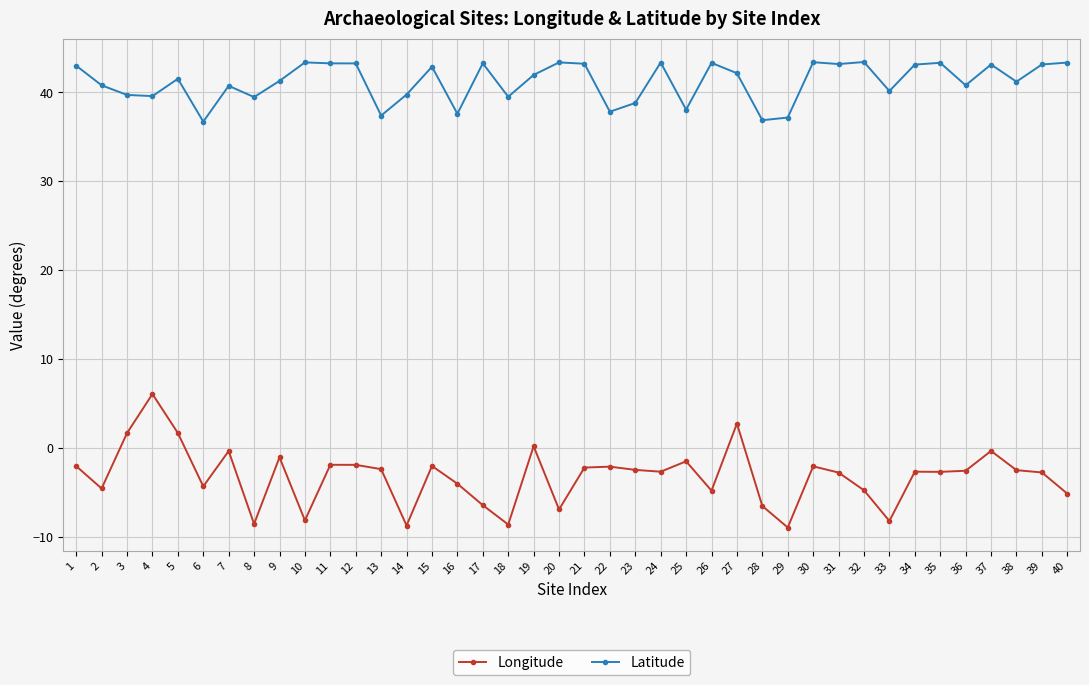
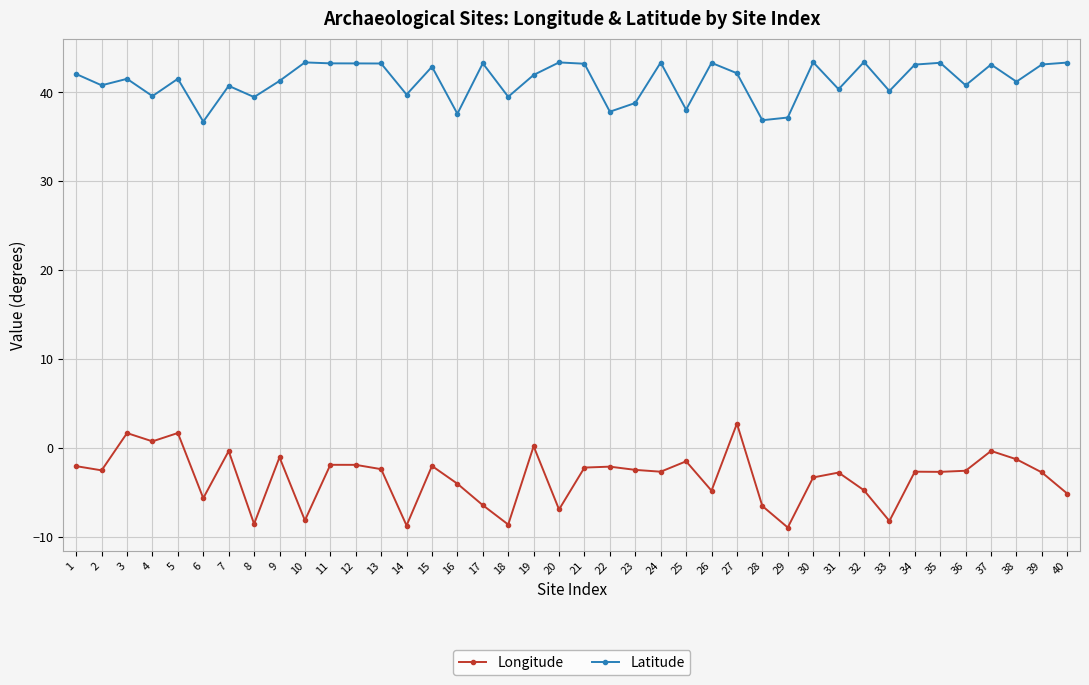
Latitude, 1: 43 -> 42
Longitude, 2: -5 -> -3
Latitude, 3: 40 -> 42
Longitude, 4: 6 -> 1
Longitude, 6: -4 -> -6
Latitude, 13: 37 -> 43
Longitude, 30: -2 -> -3
Latitude, 31: 43 -> 40
Longitude, 38: -2 -> -1
